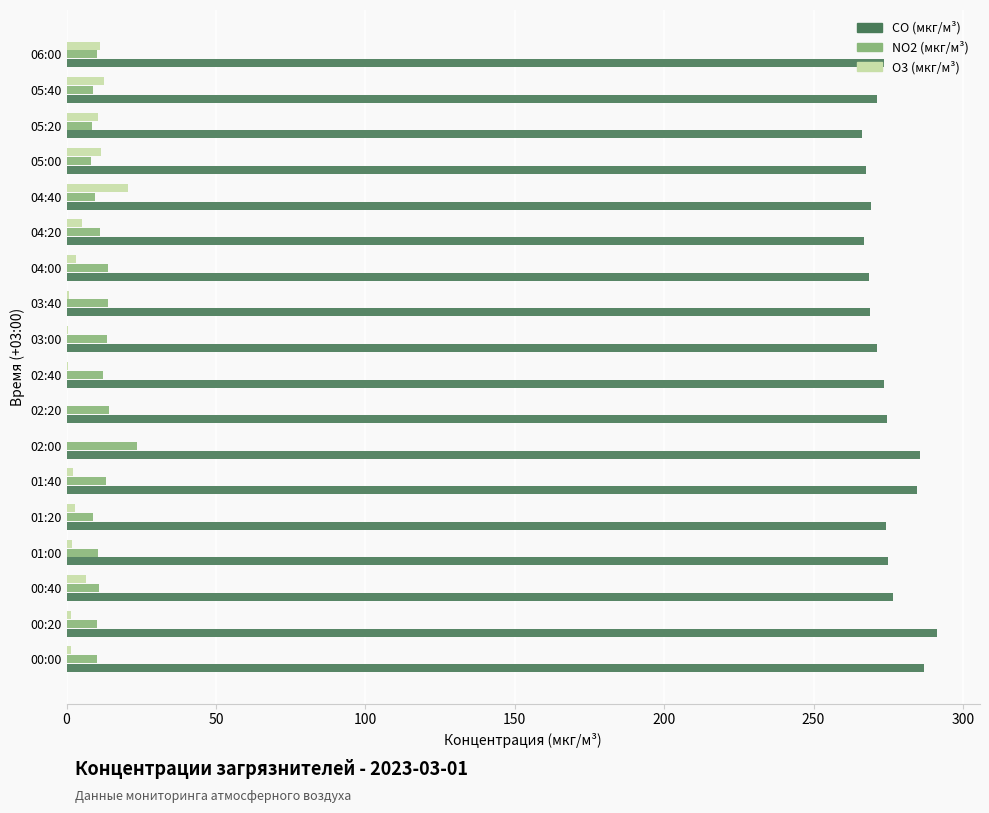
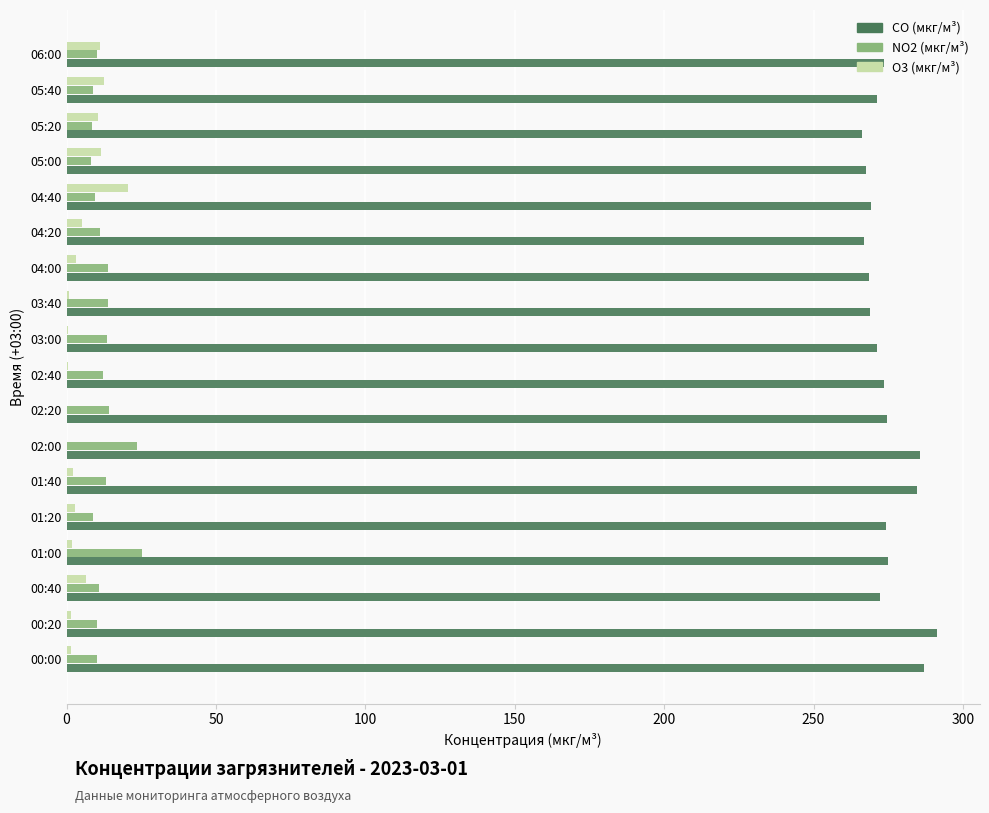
NO2 (мкг/м³), 01:00: 11 -> 25
CO (мкг/м³), 00:40: 277 -> 272
